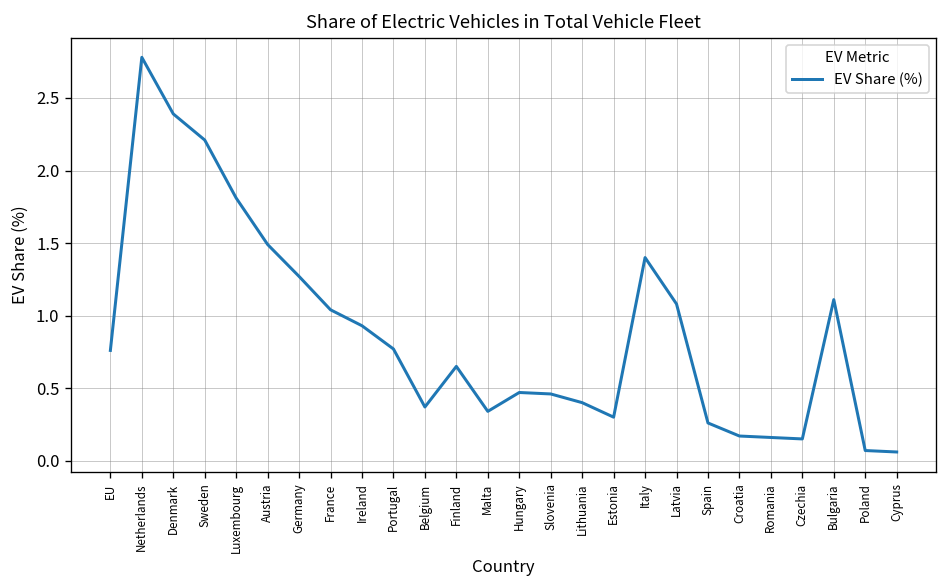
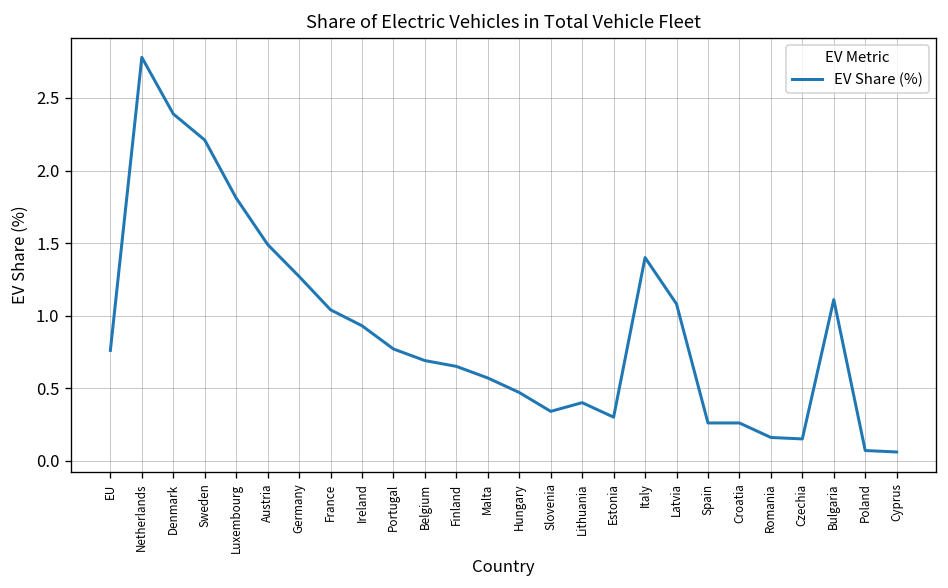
Belgium: 0.37 -> 0.69
Malta: 0.34 -> 0.57
Slovenia: 0.46 -> 0.34
Croatia: 0.17 -> 0.26
